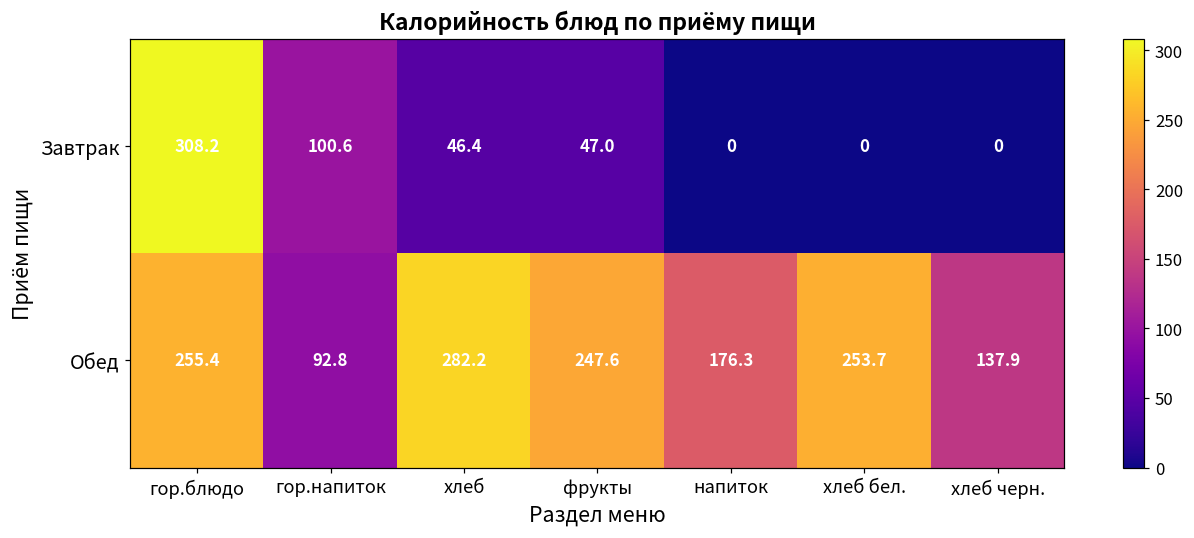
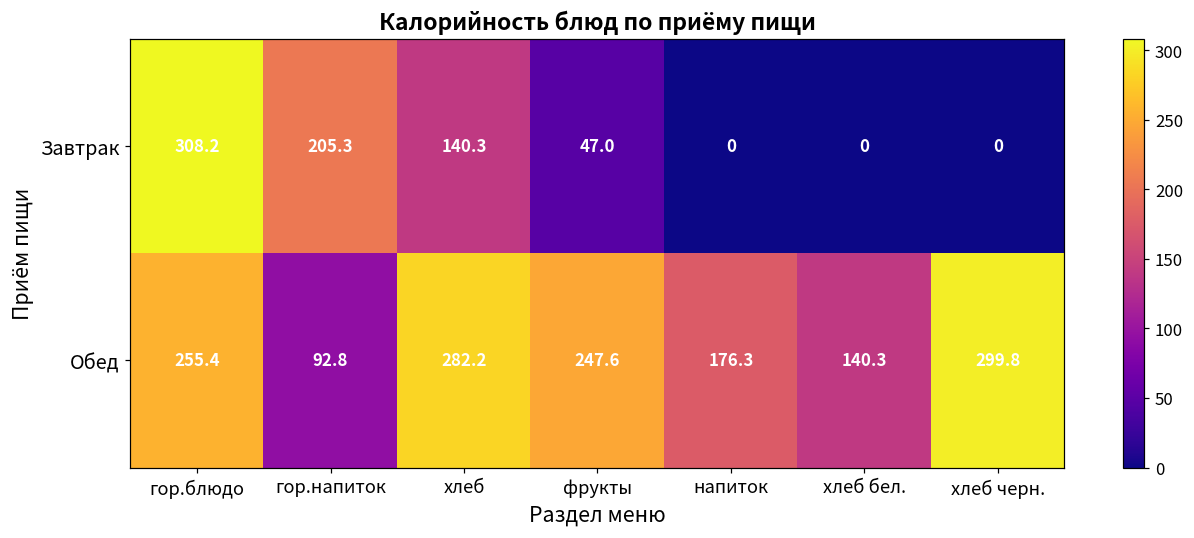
Завтрак, гор.напиток: 100.6 -> 205.3
Завтрак, хлеб: 46.4 -> 140.3
Обед, хлеб бел.: 253.7 -> 140.3
Обед, хлеб черн.: 137.9 -> 299.8
